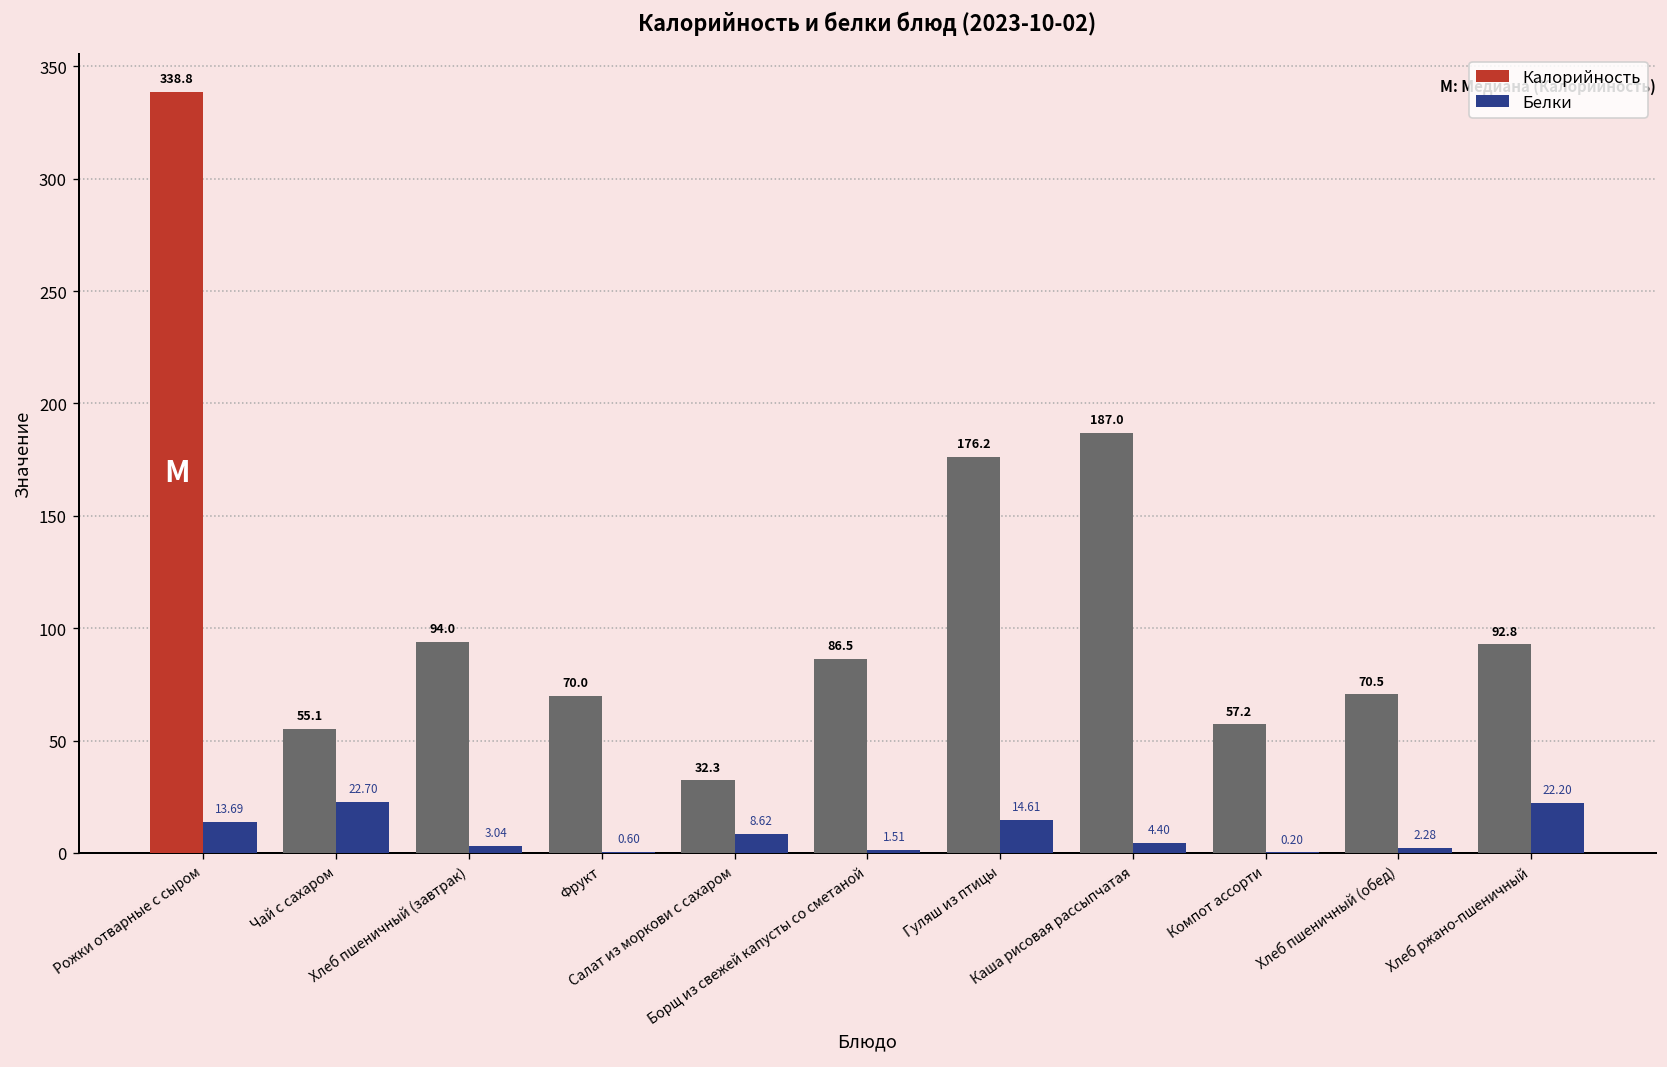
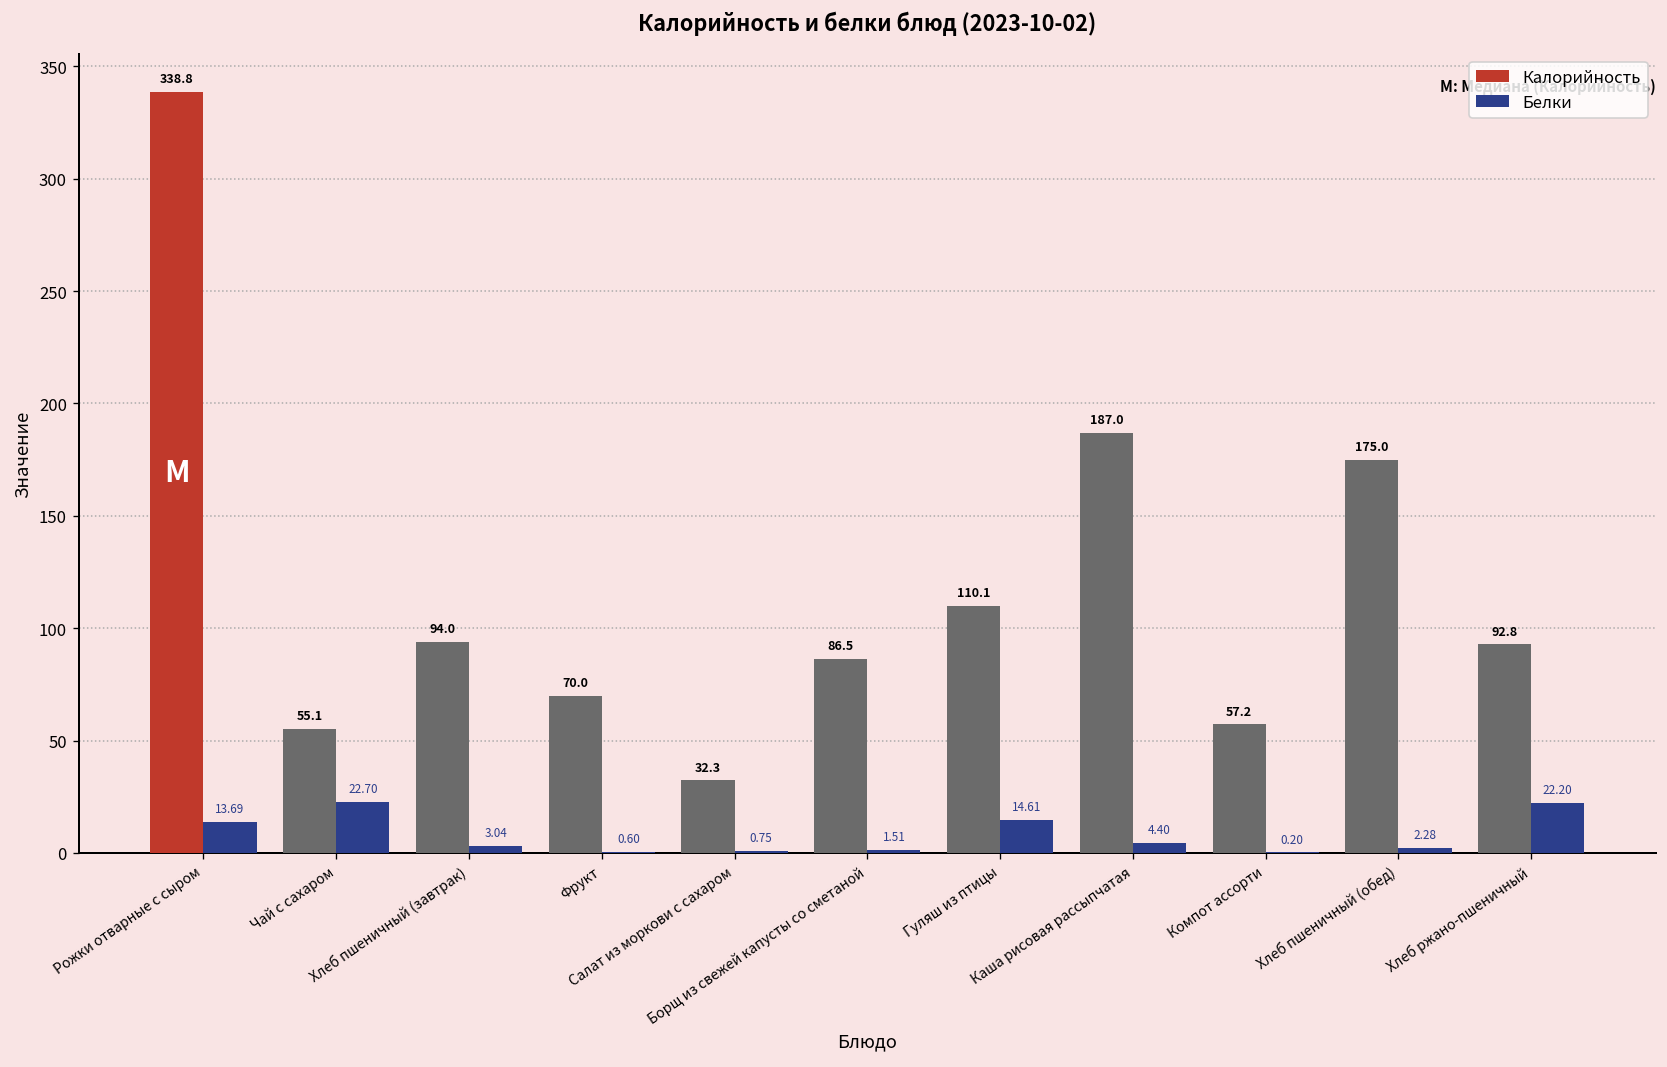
Белки, Салат из моркови с сахаром: 8.62 -> 0.75
Калорийность, Гуляш из птицы: 176.2 -> 110.1
Калорийность, Хлеб пшеничный (обед): 70.5 -> 175.0
